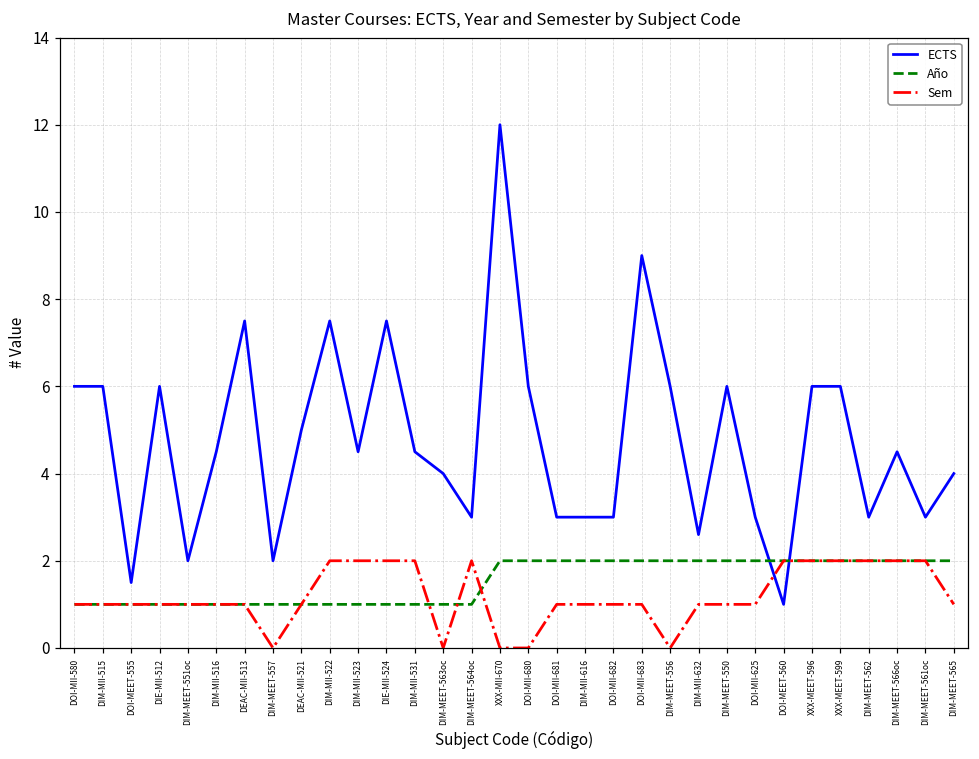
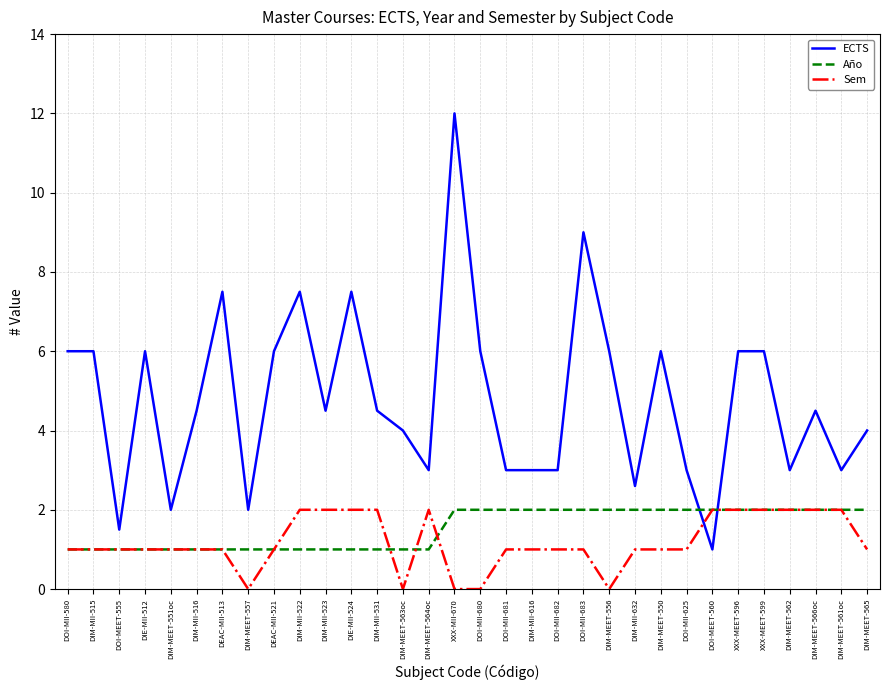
ECTS, DEAC-MII-521: 5 -> 6
